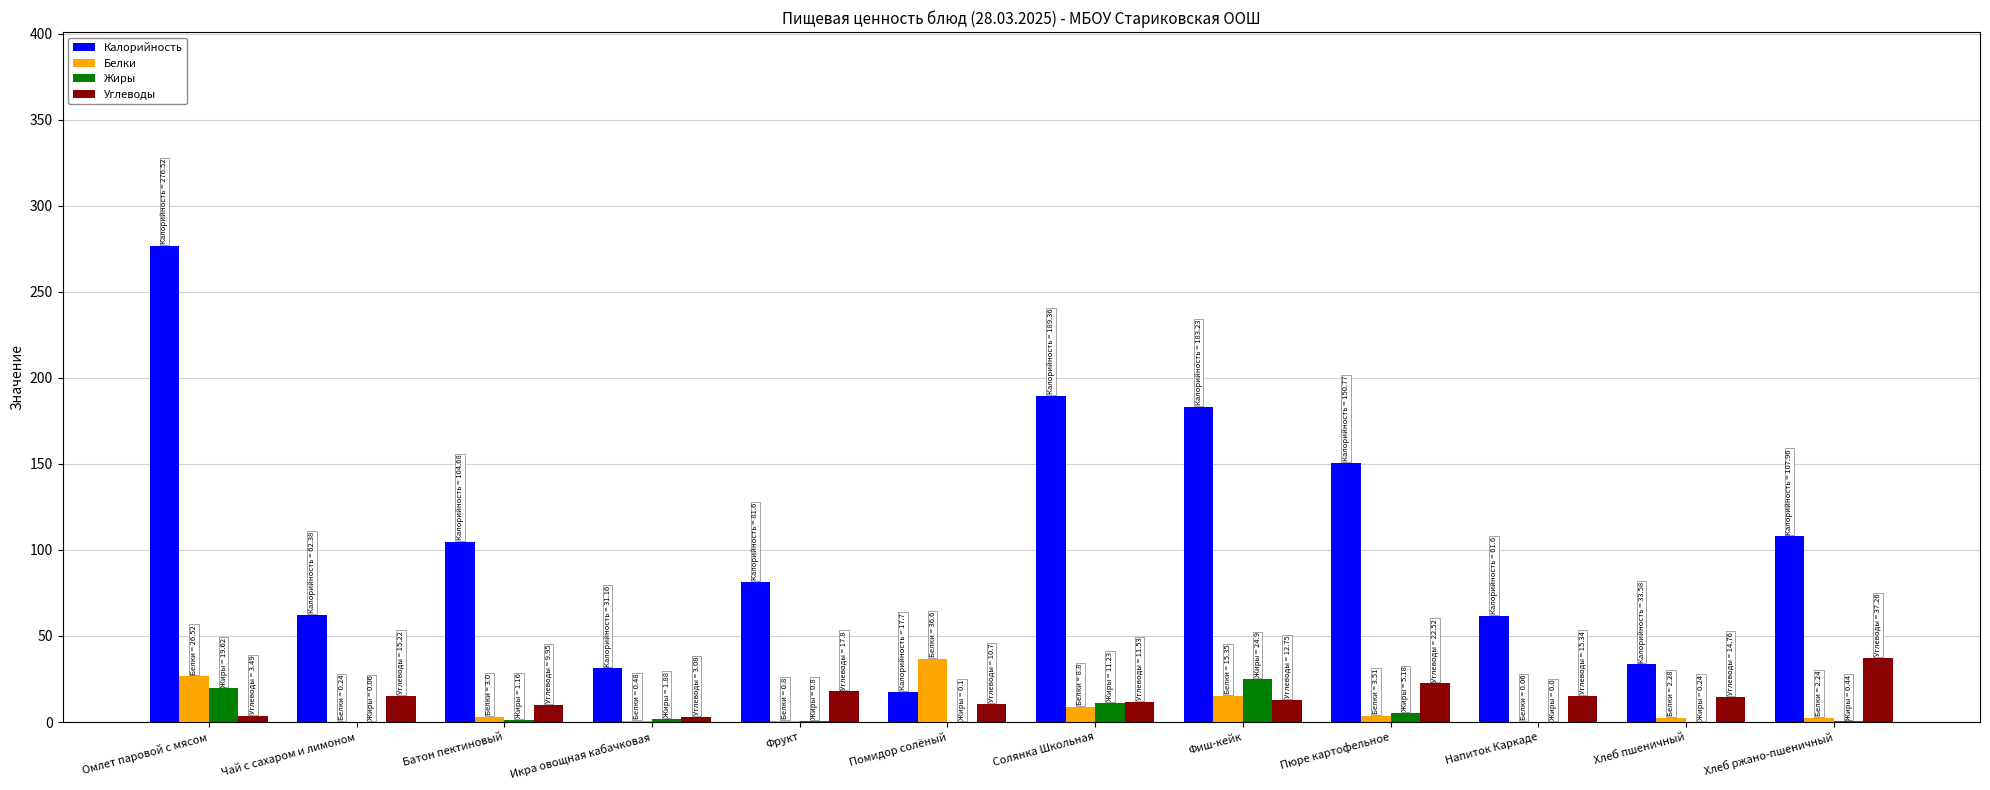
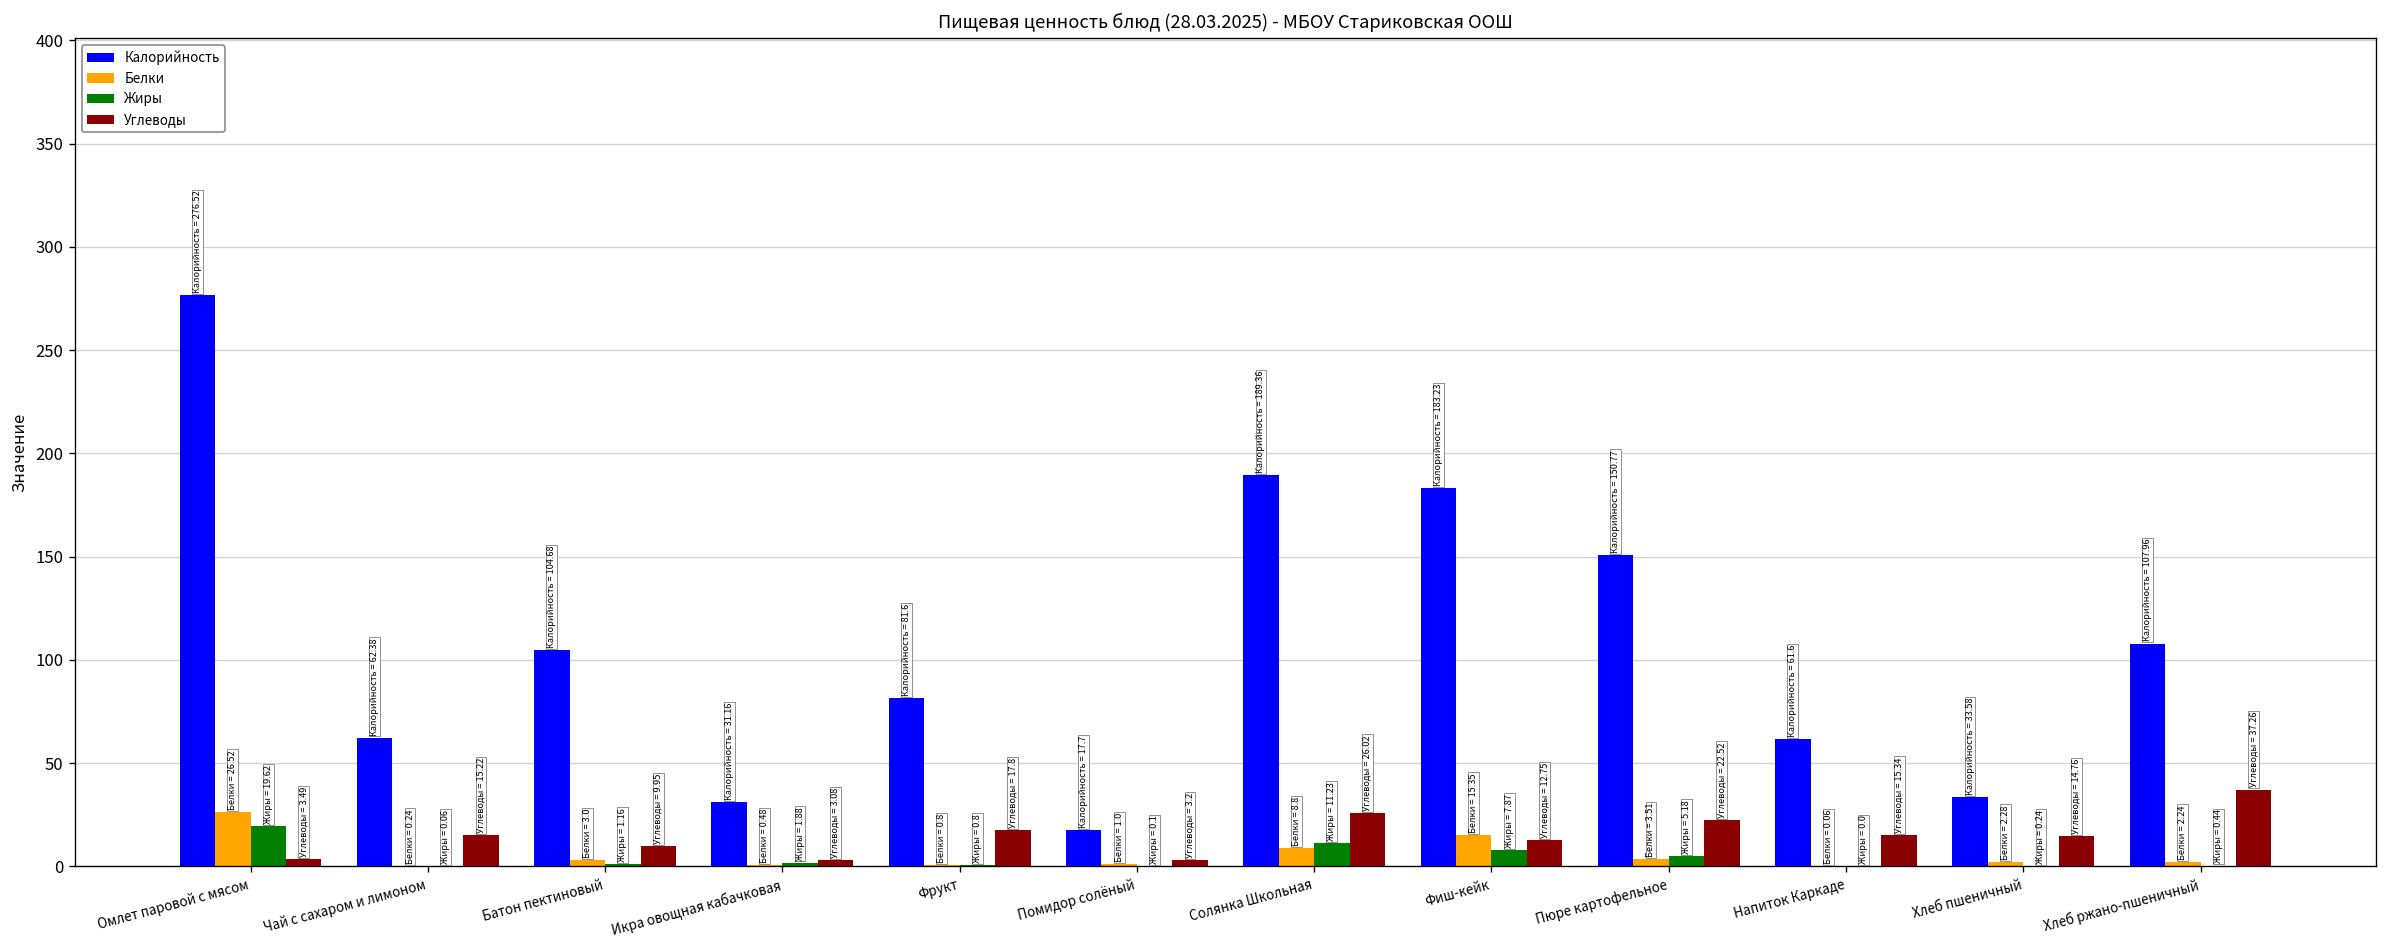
Белки, Помидор солёный: 36.6 -> 1.0
Углеводы, Помидор солёный: 10.7 -> 3.2
Углеводы, Солянка Школьная: 11.53 -> 26.02
Жиры, Фиш-кейк: 24.9 -> 7.87
